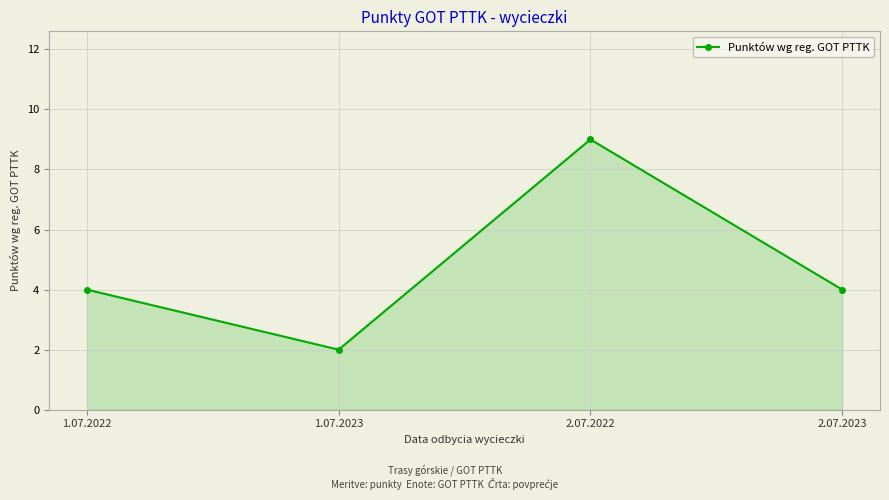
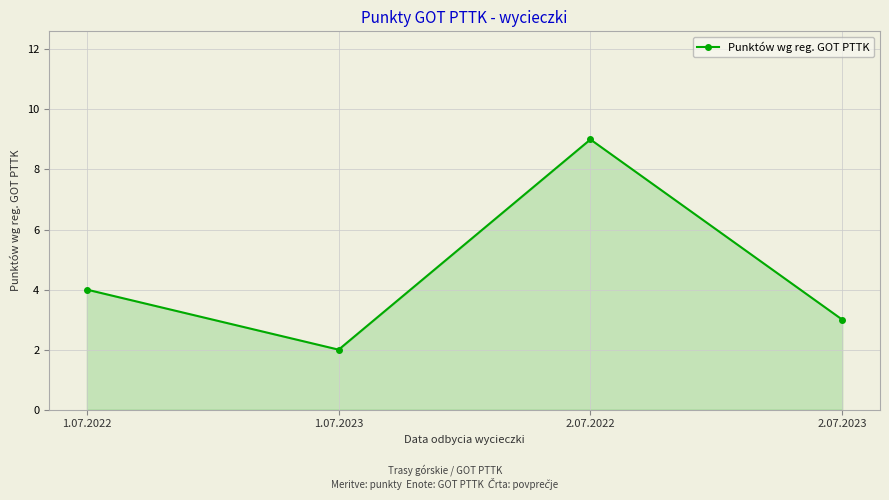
2.07.2023: 4 -> 3
